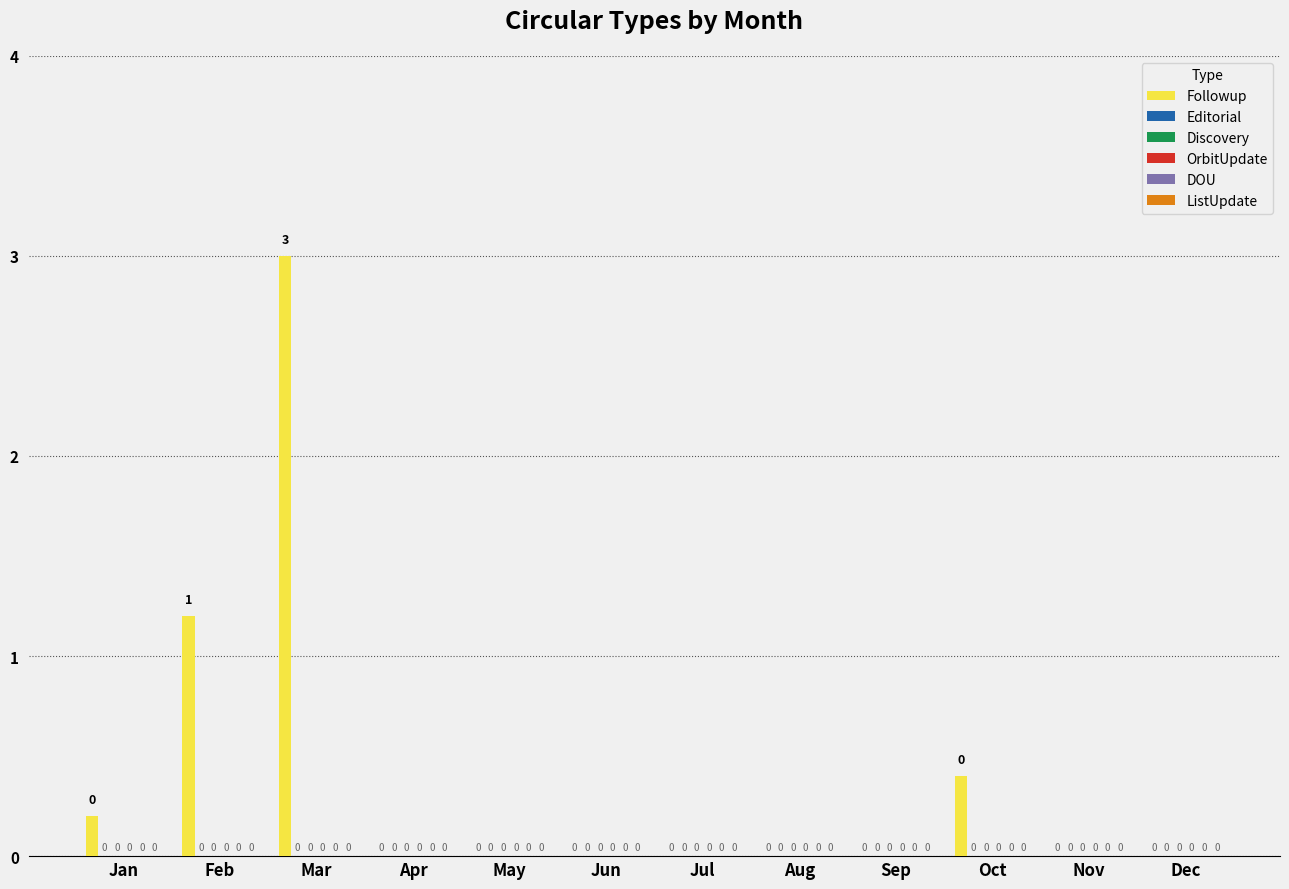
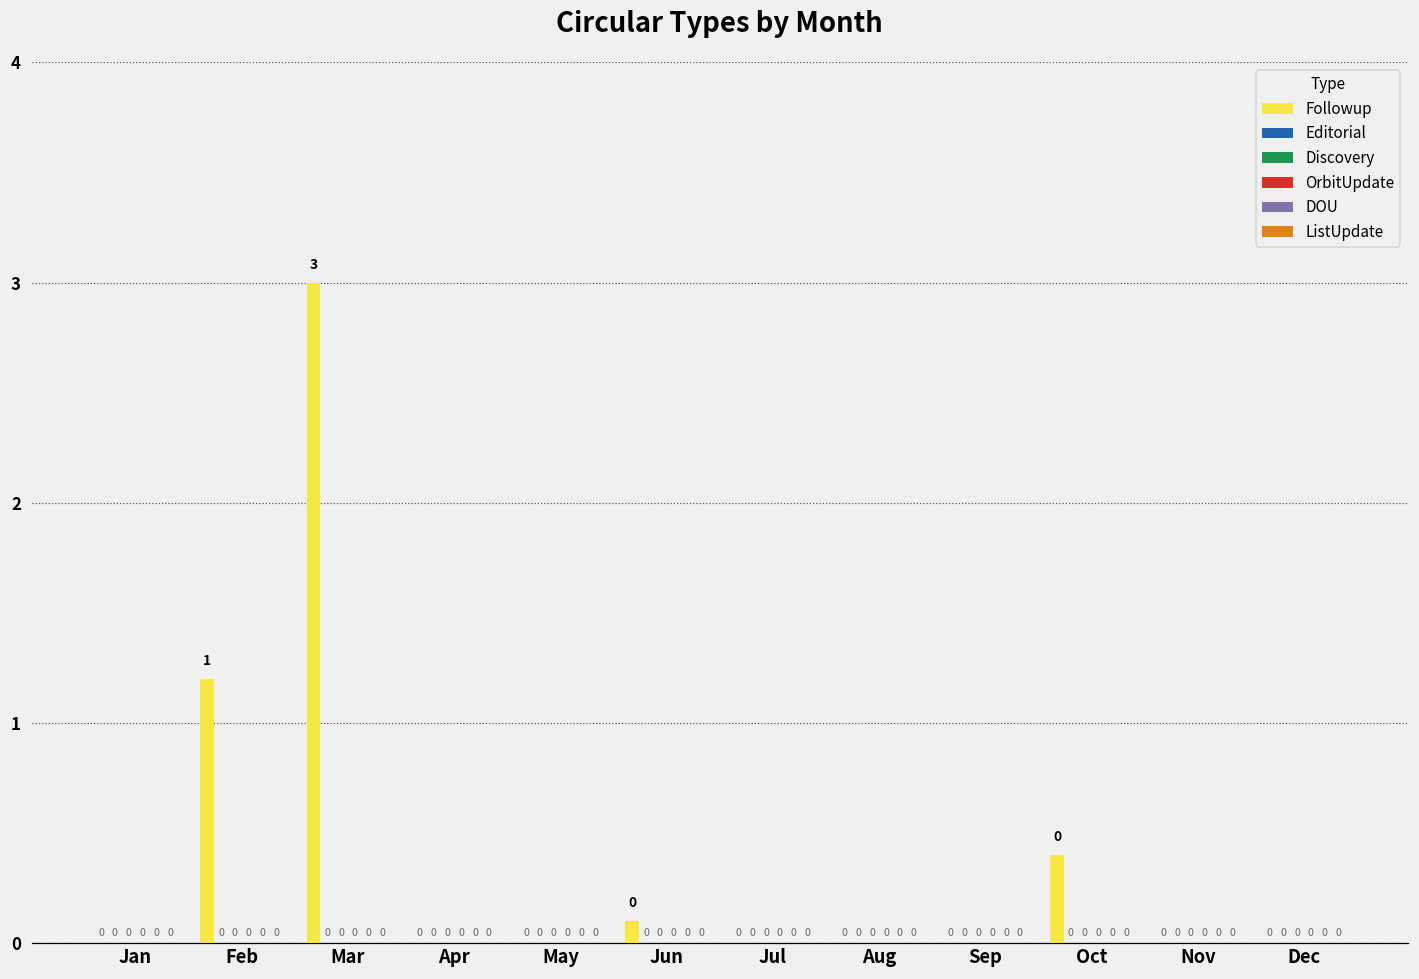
Followup, Jan: 0.2 -> 0.0
Followup, Jun: 0.0 -> 0.1
